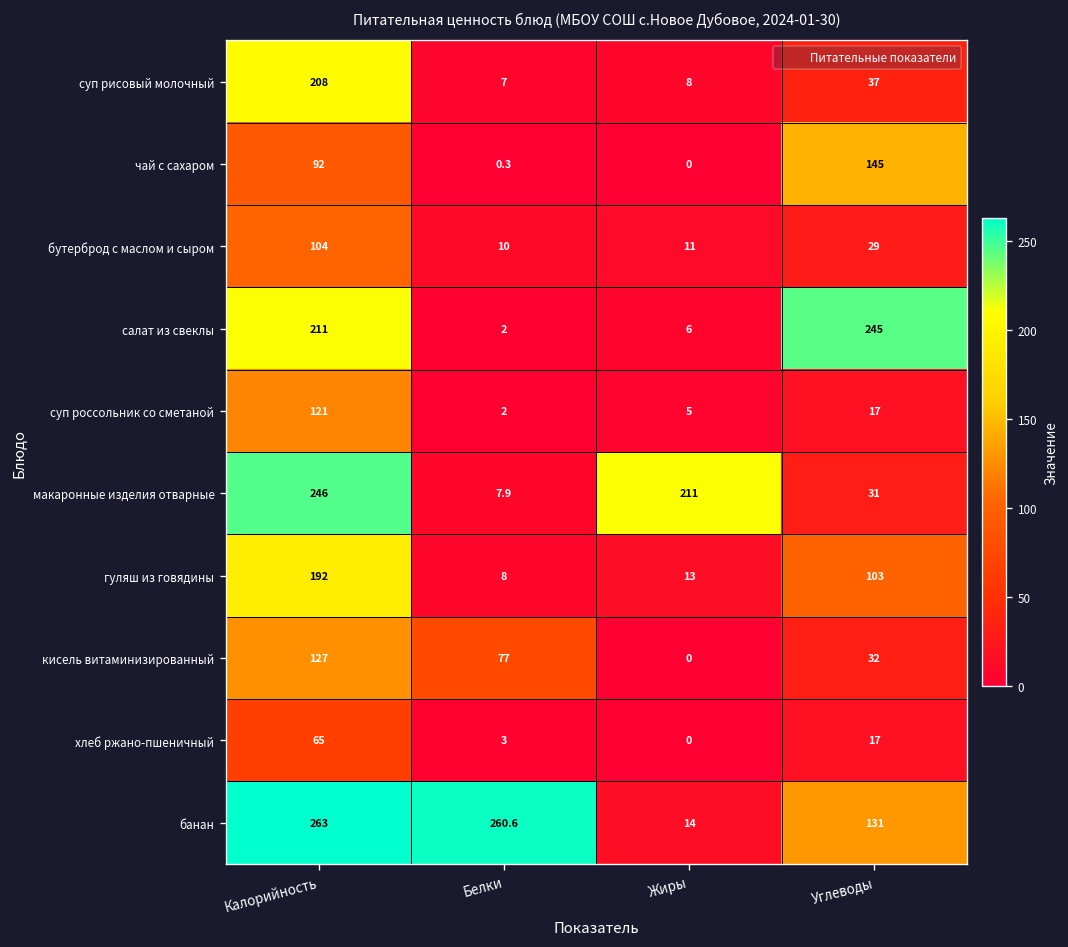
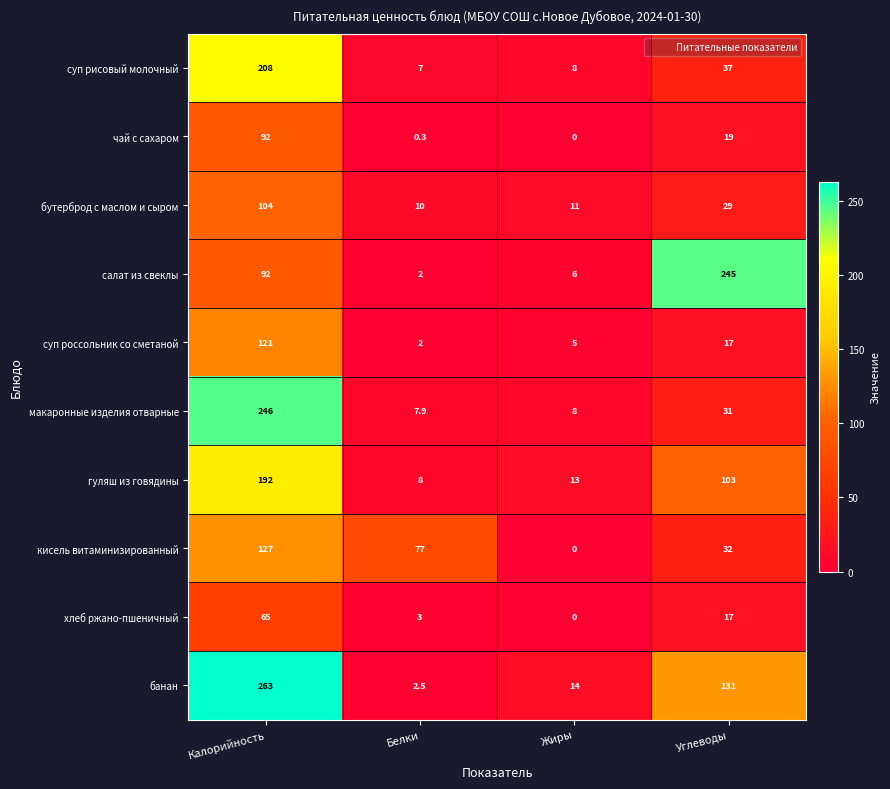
чай с сахаром, Углеводы: 145 -> 19
салат из свеклы, Калорийность: 211 -> 92
макаронные изделия отварные, Жиры: 211 -> 8
банан, Белки: 260.6 -> 2.5
